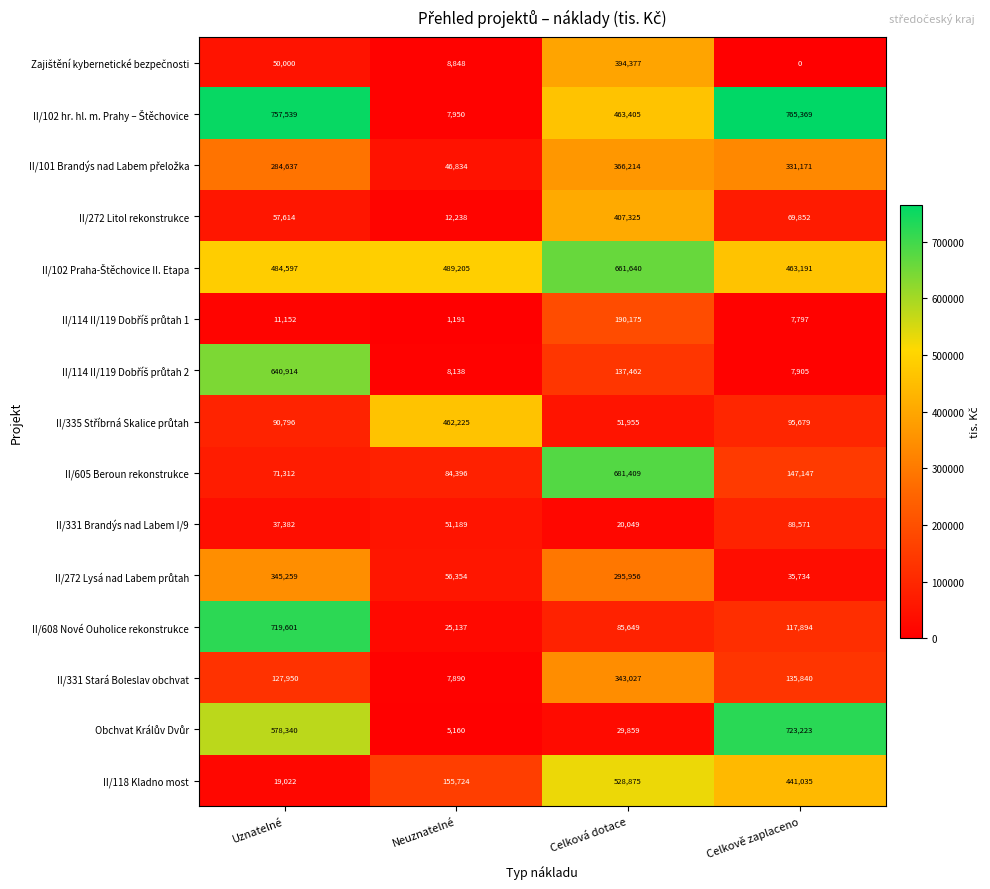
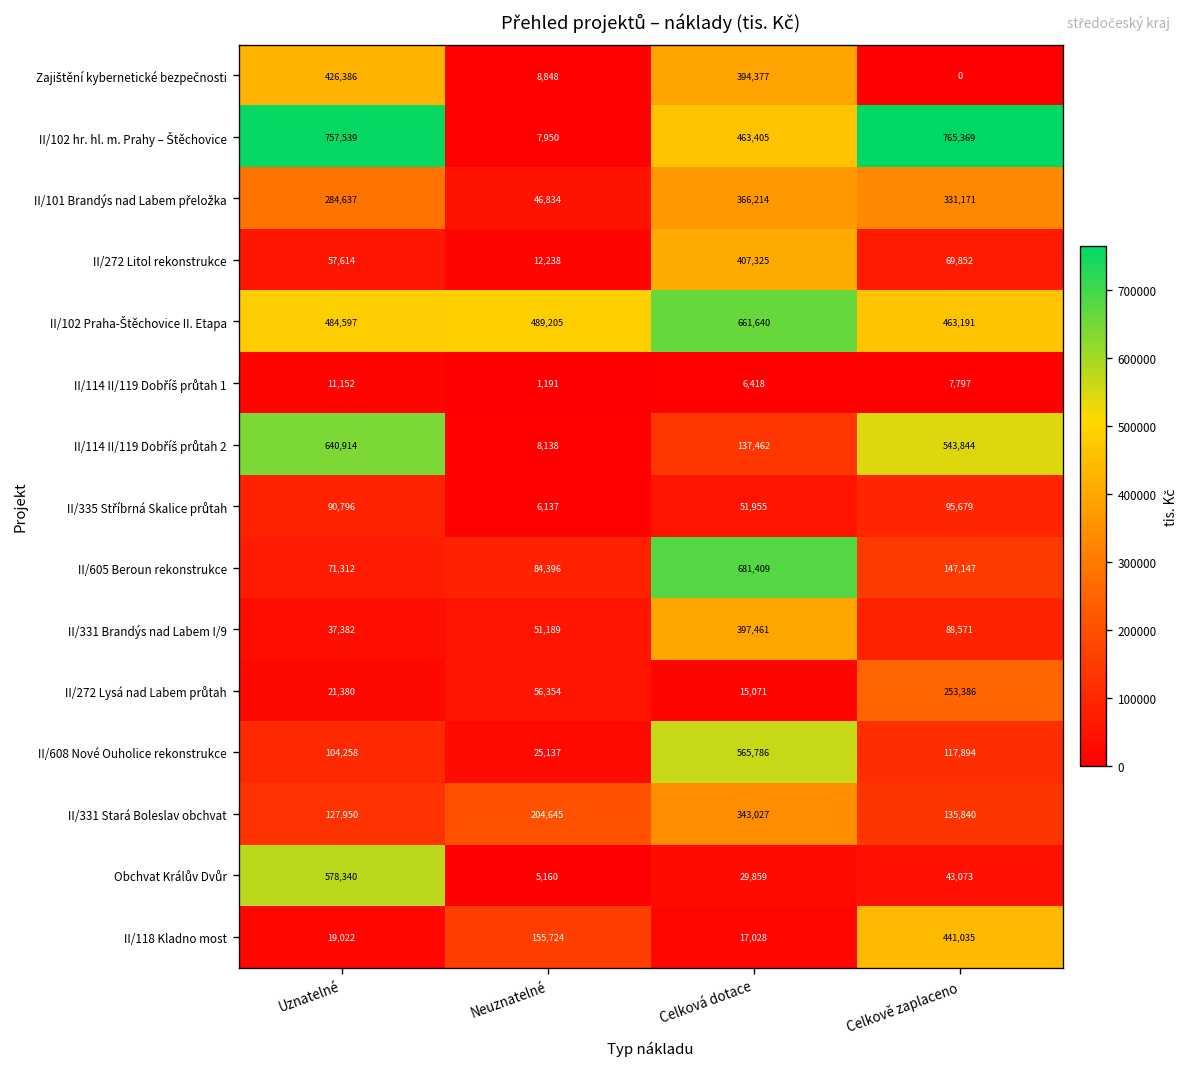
Zajištění kybernetické bezpečnosti, Uznatelné: 50,000 -> 426,386
II/114 II/119 Dobříš průtah 1, Celková dotace: 190,175 -> 6,418
II/114 II/119 Dobříš průtah 2, Celkově zaplaceno: 7,905 -> 543,844
II/335 Stříbrná Skalice průtah, Neuznatelné: 462,225 -> 6,137
II/331 Brandýs nad Labem I/9, Celková dotace: 20,049 -> 397,461
II/272 Lysá nad Labem průtah, Uznatelné: 345,259 -> 21,380
II/272 Lysá nad Labem průtah, Celková dotace: 295,956 -> 15,071
II/272 Lysá nad Labem průtah, Celkově zaplaceno: 35,734 -> 253,386
II/608 Nové Ouholice rekonstrukce, Uznatelné: 719,601 -> 104,258
II/608 Nové Ouholice rekonstrukce, Celková dotace: 85,649 -> 565,786
II/331 Stará Boleslav obchvat, Neuznatelné: 7,890 -> 204,645
Obchvat Králův Dvůr, Celkově zaplaceno: 723,223 -> 43,073
II/118 Kladno most, Celková dotace: 528,875 -> 17,028
